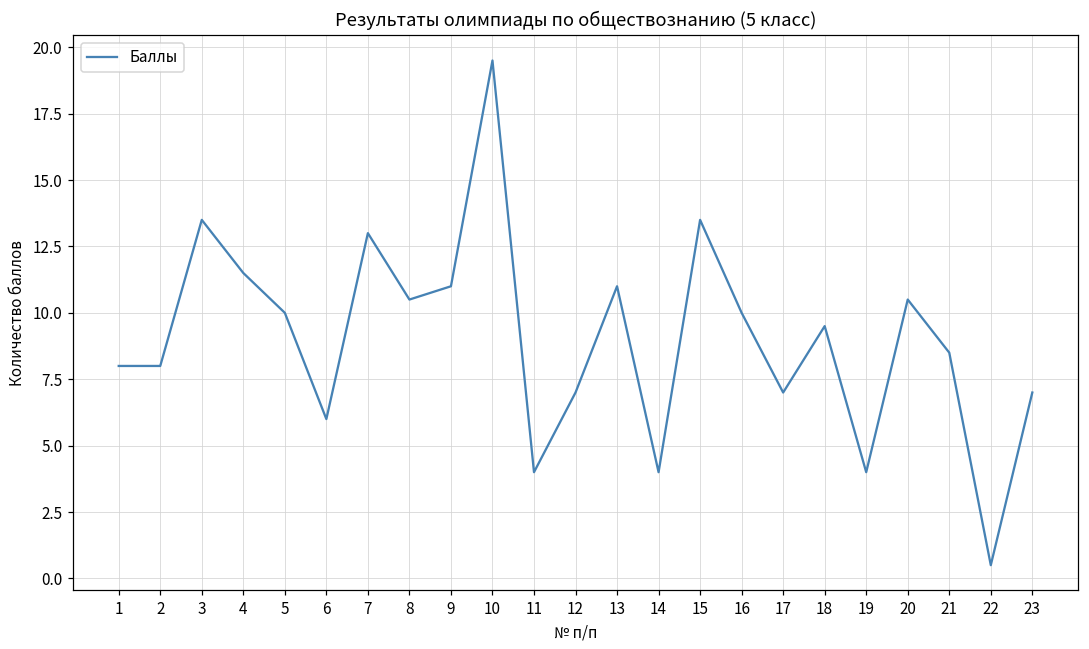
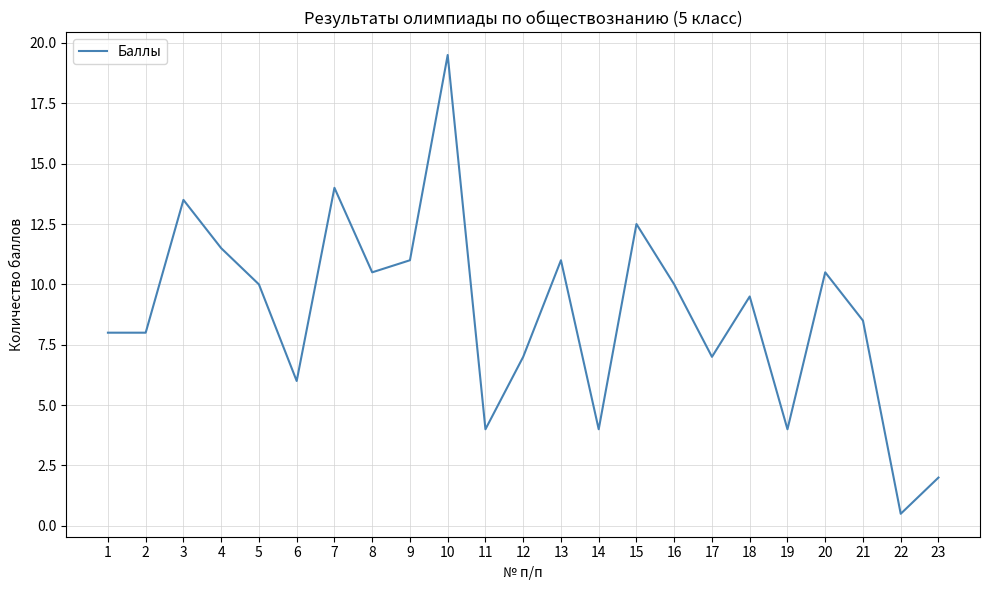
7: 13 -> 14
15: 13.5 -> 12.5
23: 7 -> 2
